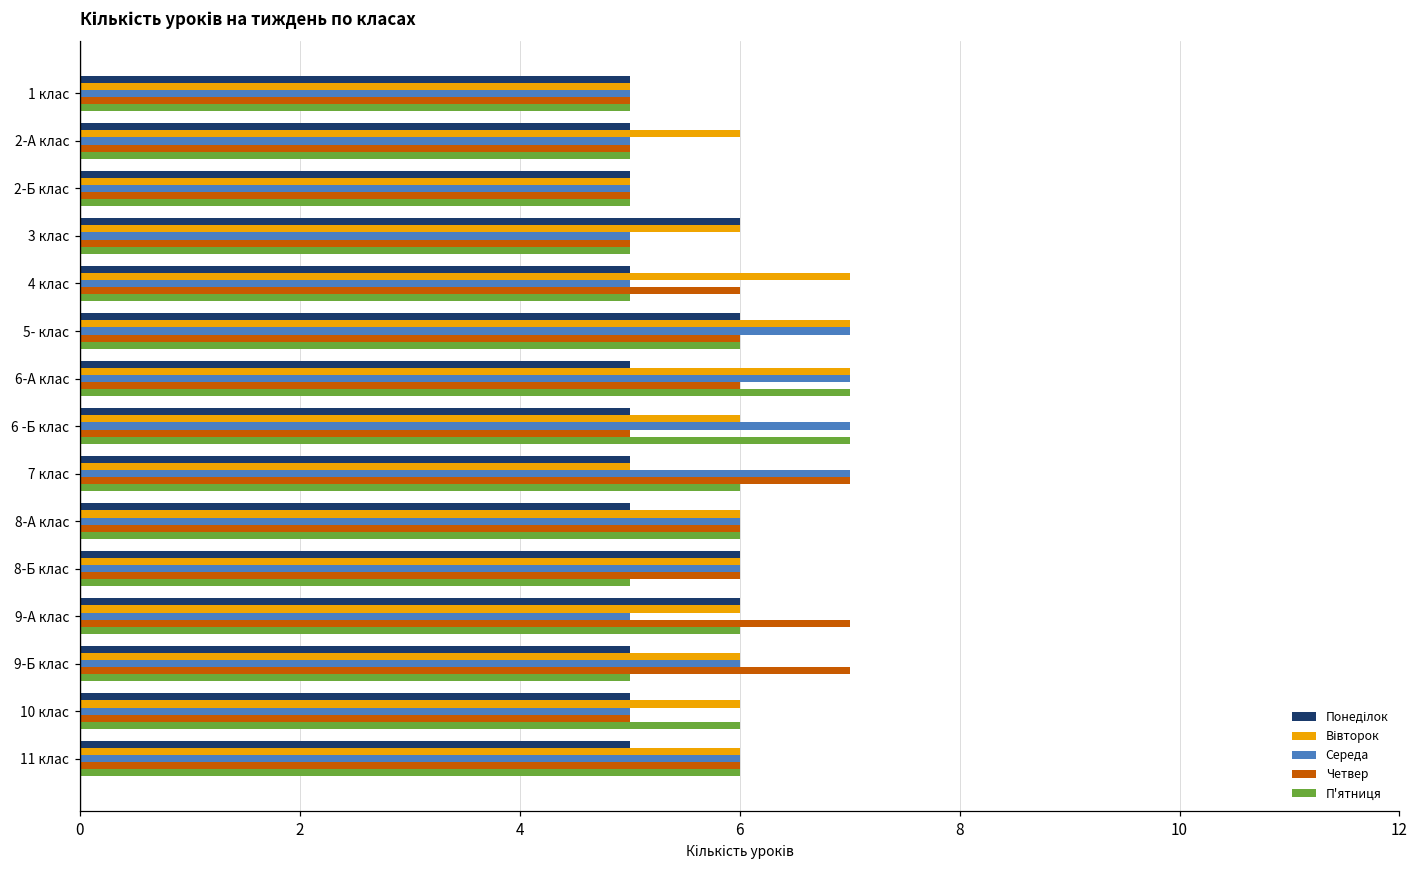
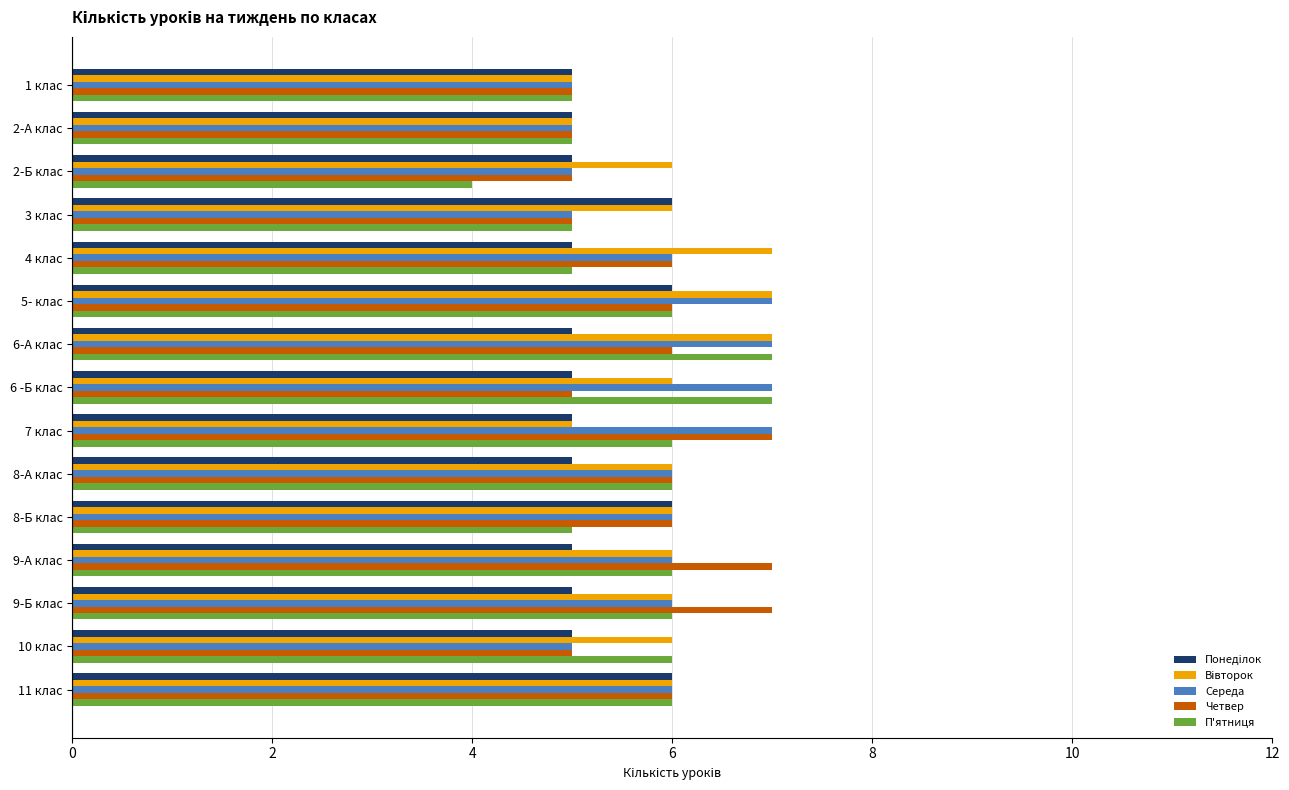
Вівторок, 2-А клас: 6 -> 5
Вівторок, 2-Б клас: 5 -> 6
П'ятниця, 2-Б клас: 5 -> 4
Середа, 4 клас: 5 -> 6
Понеділок, 9-А клас: 6 -> 5
Середа, 9-А клас: 5 -> 6
П'ятниця, 9-Б клас: 5 -> 6
Понеділок, 11 клас: 5 -> 6
